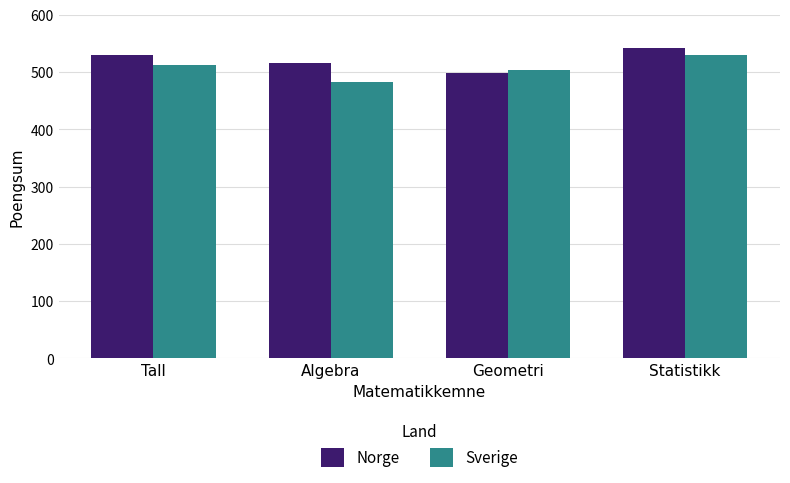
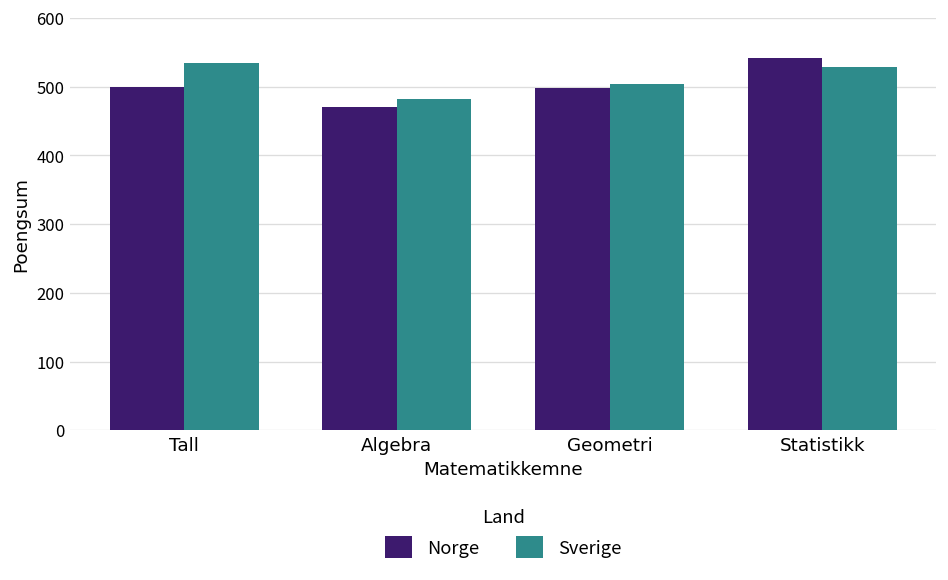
Norge, Tall: 530 -> 500
Sverige, Tall: 510 -> 530
Norge, Algebra: 520 -> 470
